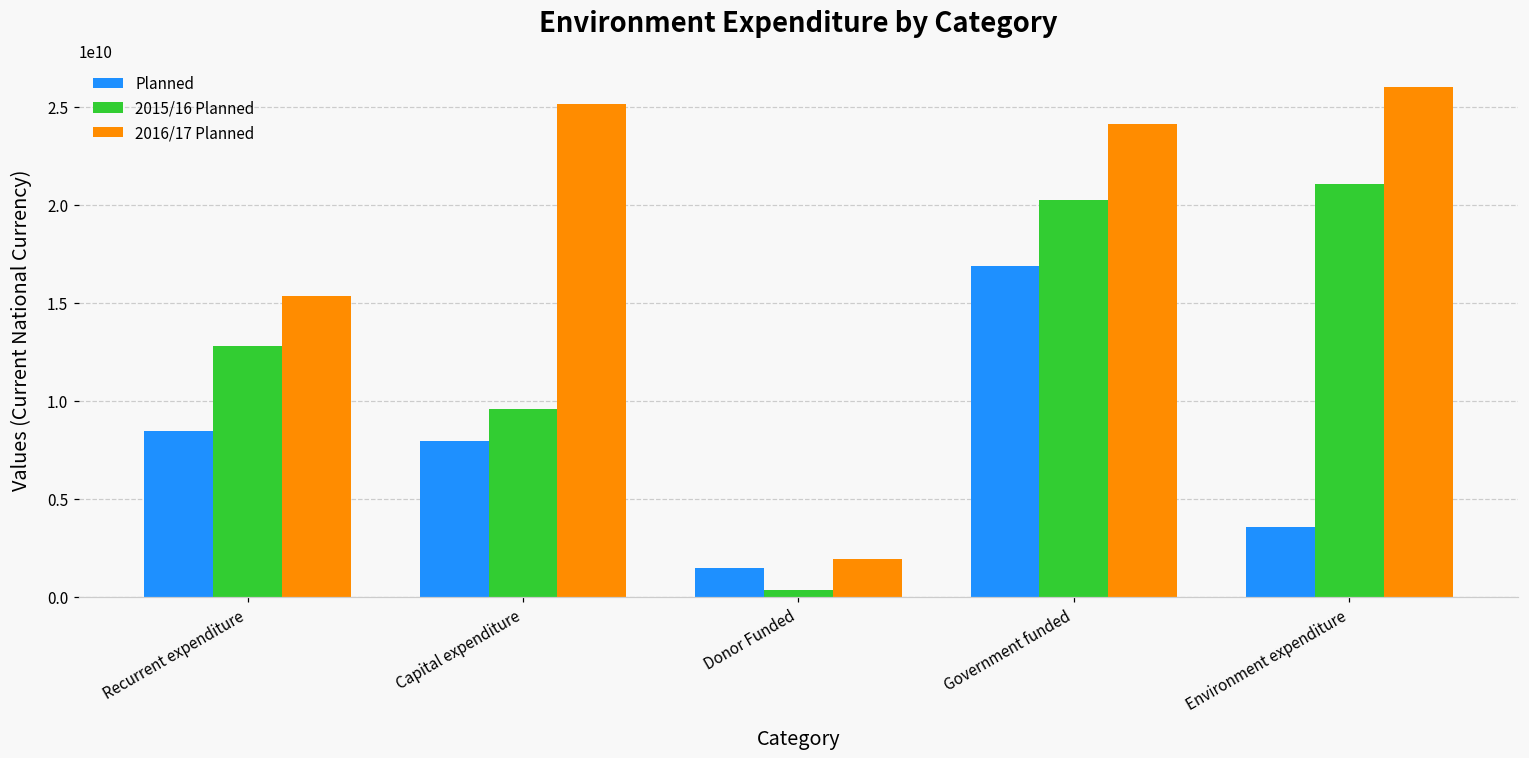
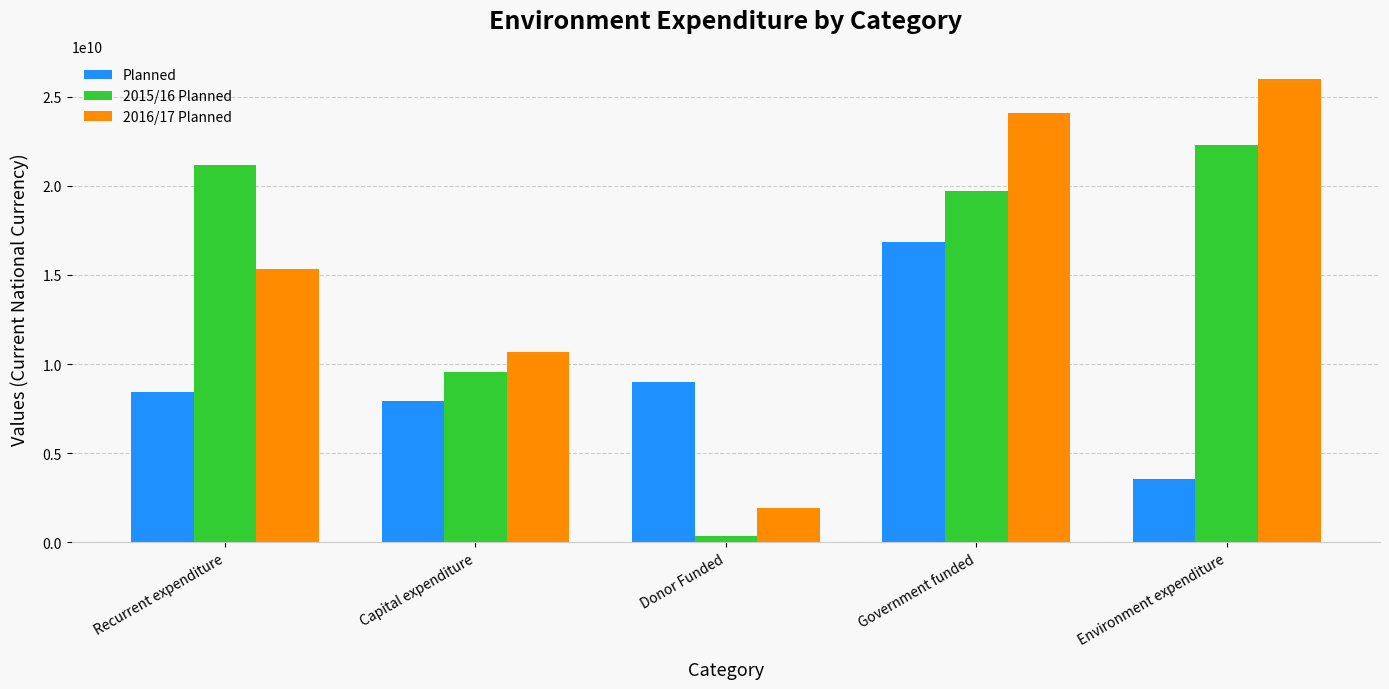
2015/16 Planned, Recurrent expenditure: 12800000000 -> 21200000000
2016/17 Planned, Capital expenditure: 25100000000 -> 10700000000
Planned, Donor Funded: 1500000000 -> 9000000000
2015/16 Planned, Government funded: 20200000000 -> 19700000000
2015/16 Planned, Environment expenditure: 21100000000 -> 22300000000
